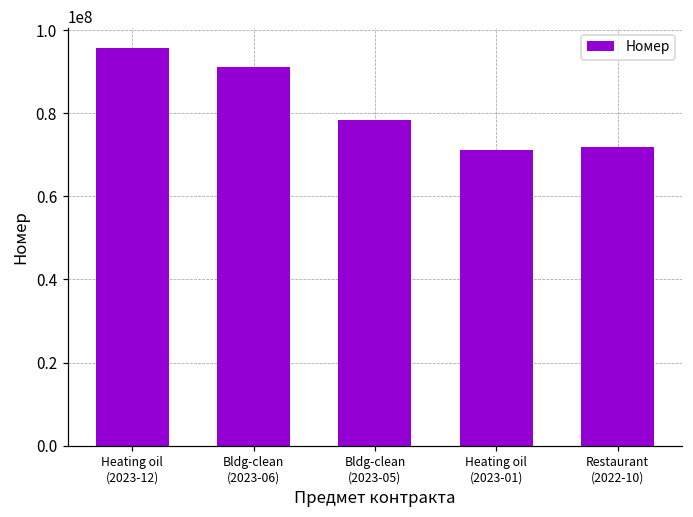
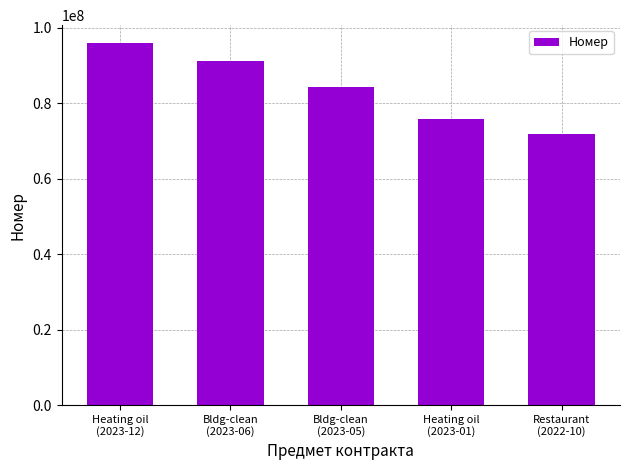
Bldg-clean (2023-05): 78000000 -> 84000000
Heating oil (2023-01): 71000000 -> 76000000
